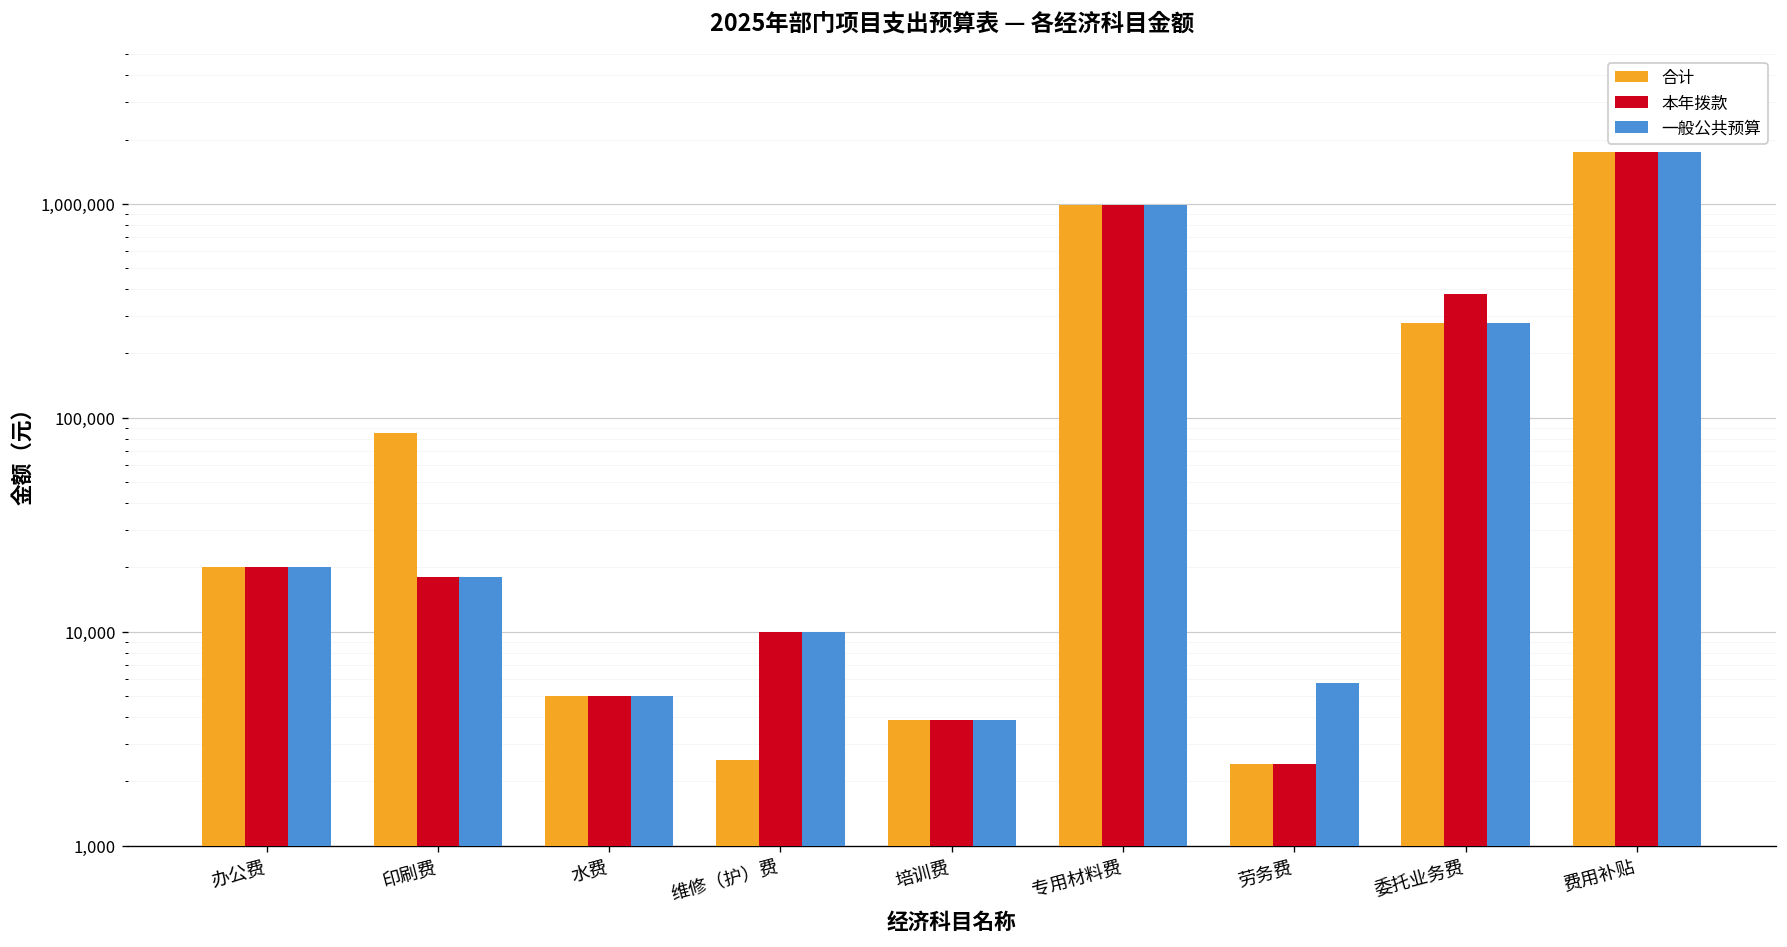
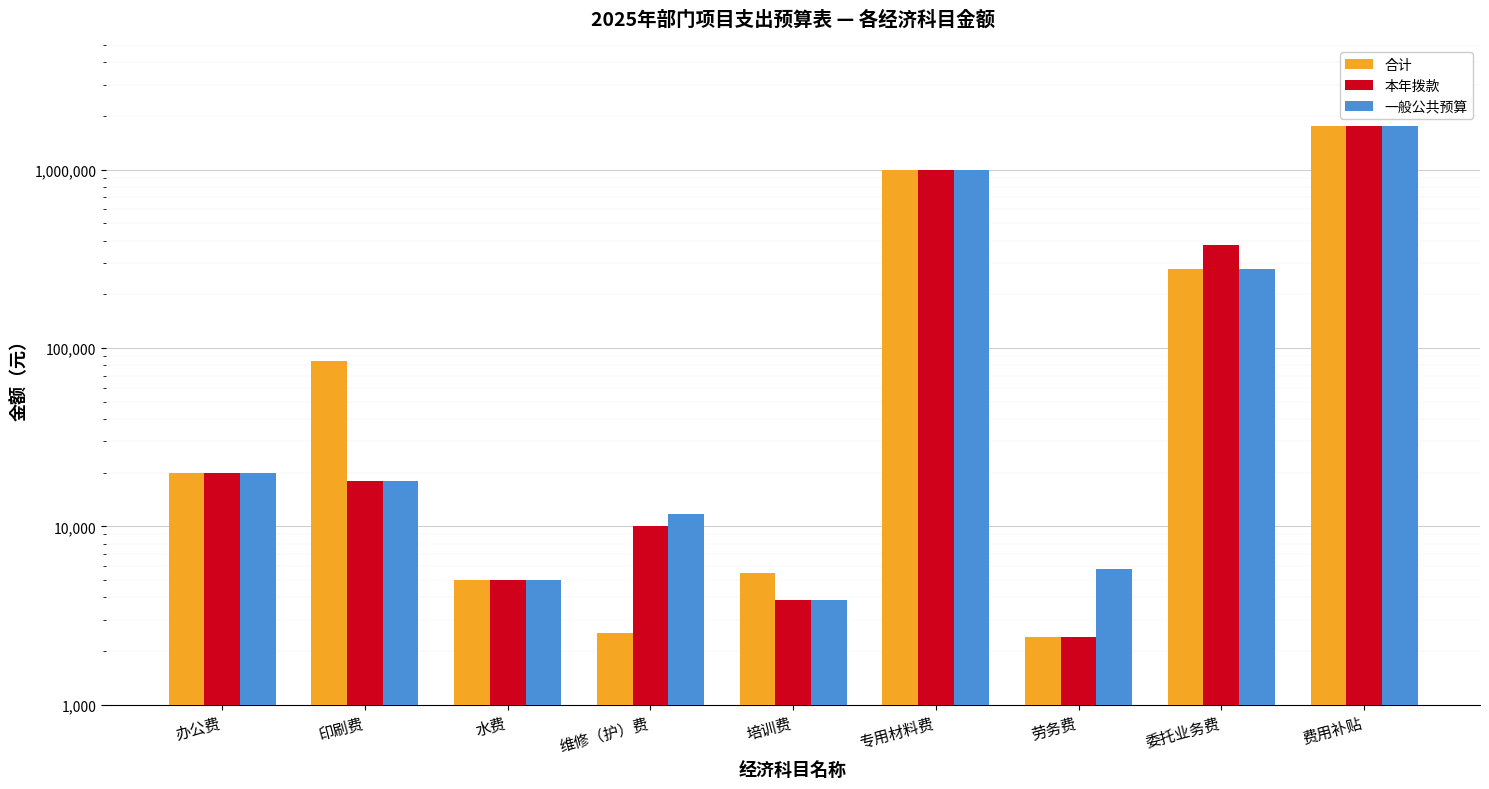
一般公共预算, 维修（护）费: 10,000 -> 12,000
合计, 培训费: 3,900 -> 5,500
